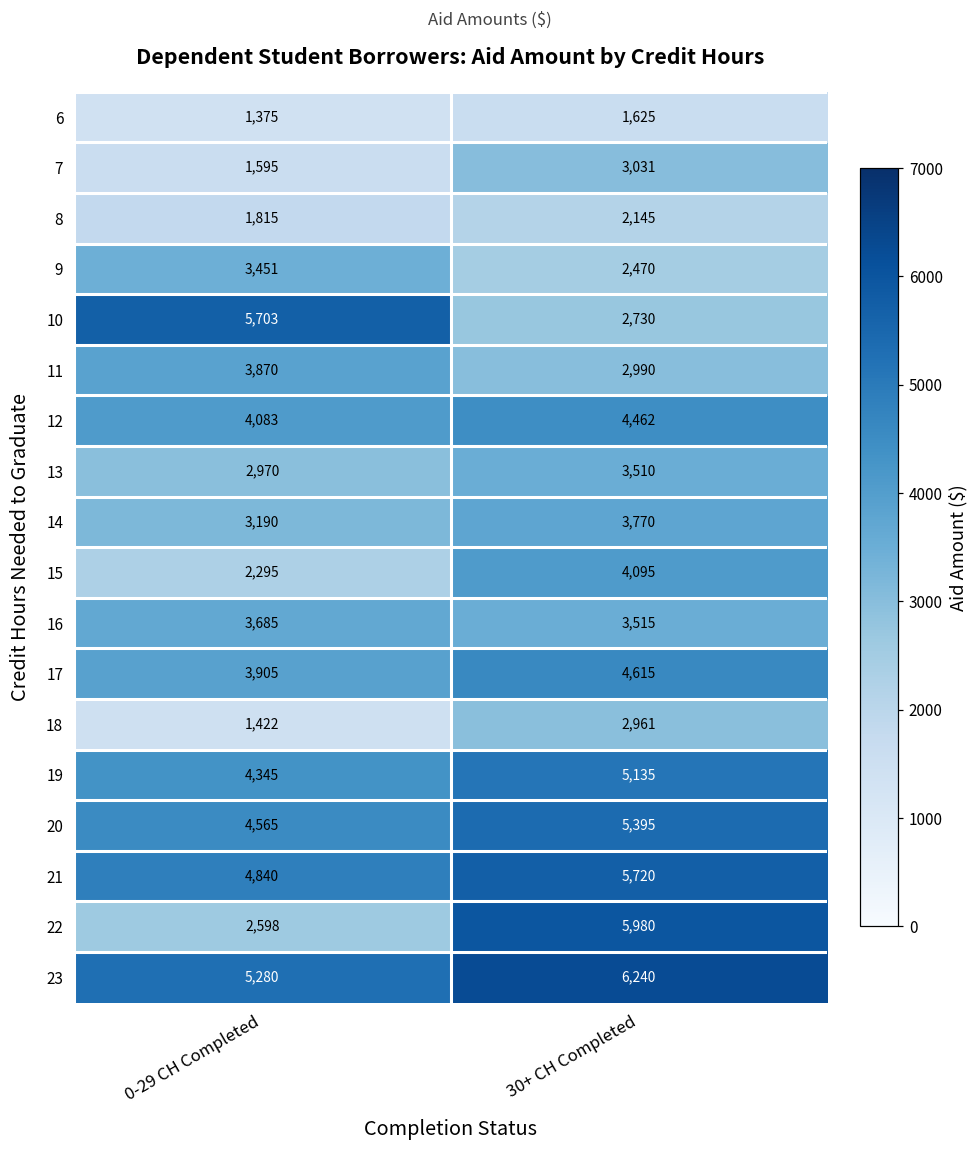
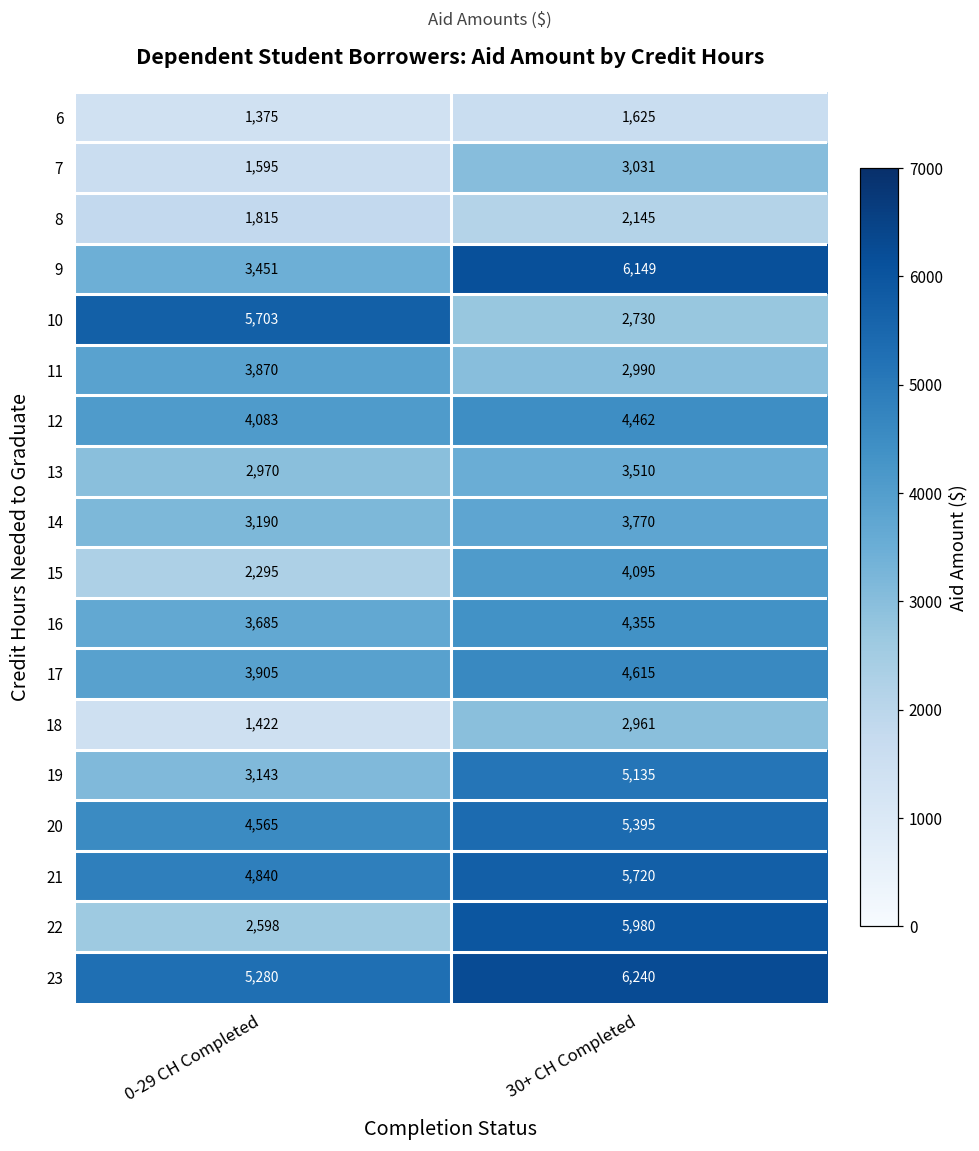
9, 30+ CH Completed: 2,470 -> 6,149
16, 30+ CH Completed: 3,515 -> 4,355
19, 0-29 CH Completed: 4,345 -> 3,143
